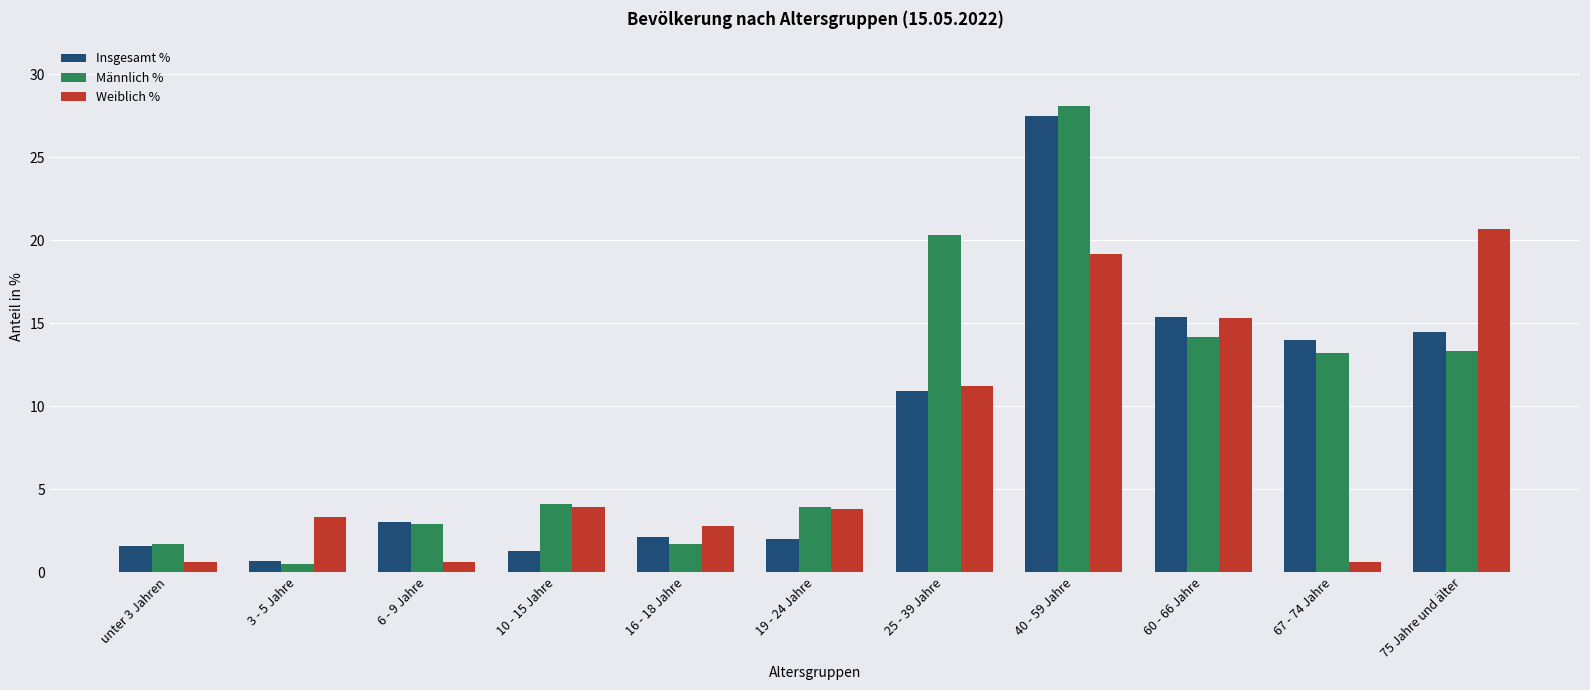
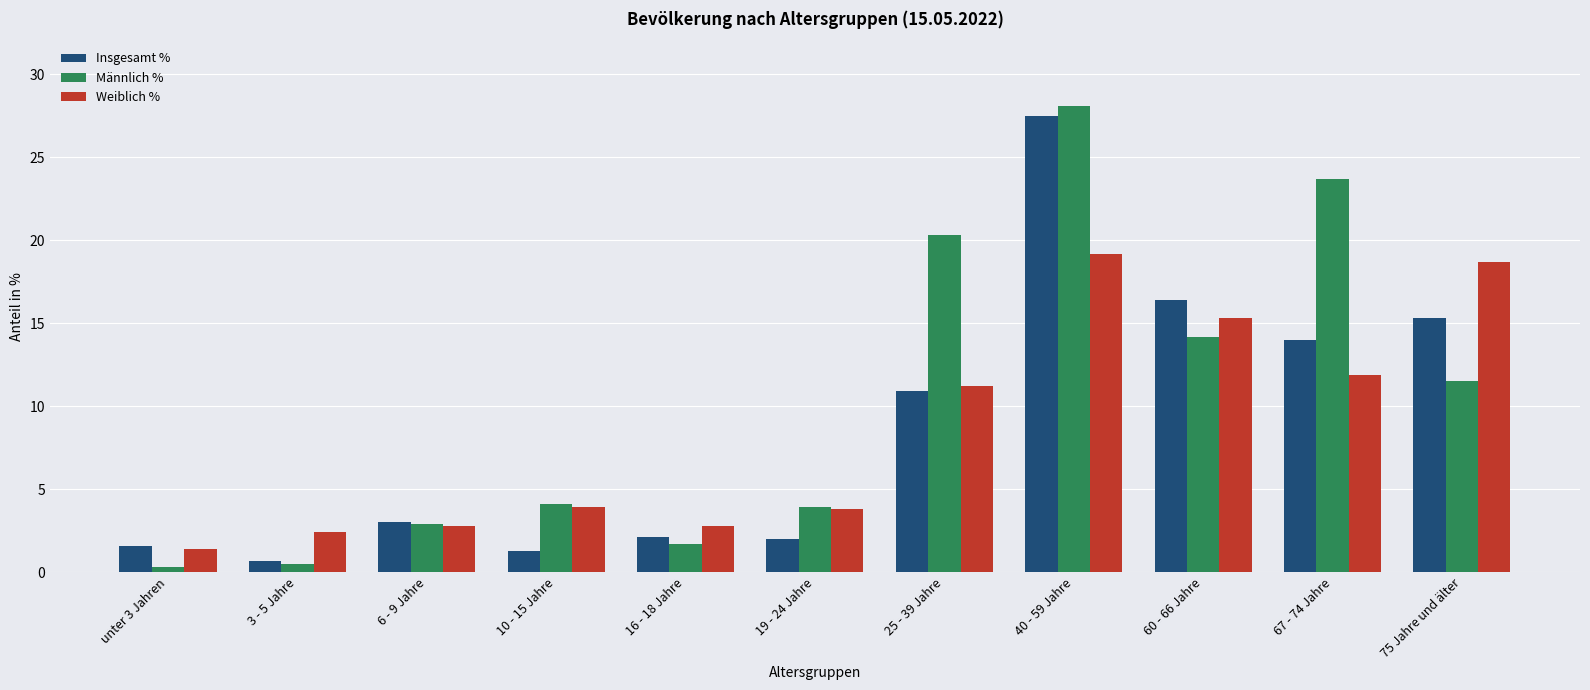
Männlich %, unter 3 Jahren: 1.7 -> 0.3
Weiblich %, unter 3 Jahren: 0.6 -> 1.4
Weiblich %, 3 - 5 Jahre: 3.3 -> 2.4
Weiblich %, 6 - 9 Jahre: 0.6 -> 2.8
Insgesamt %, 60 - 66 Jahre: 15.4 -> 16.4
Männlich %, 67 - 74 Jahre: 13.2 -> 23.7
Weiblich %, 67 - 74 Jahre: 0.6 -> 11.9
Insgesamt %, 75 Jahre und älter: 14.5 -> 15.3
Männlich %, 75 Jahre und älter: 13.3 -> 11.5
Weiblich %, 75 Jahre und älter: 20.7 -> 18.7
